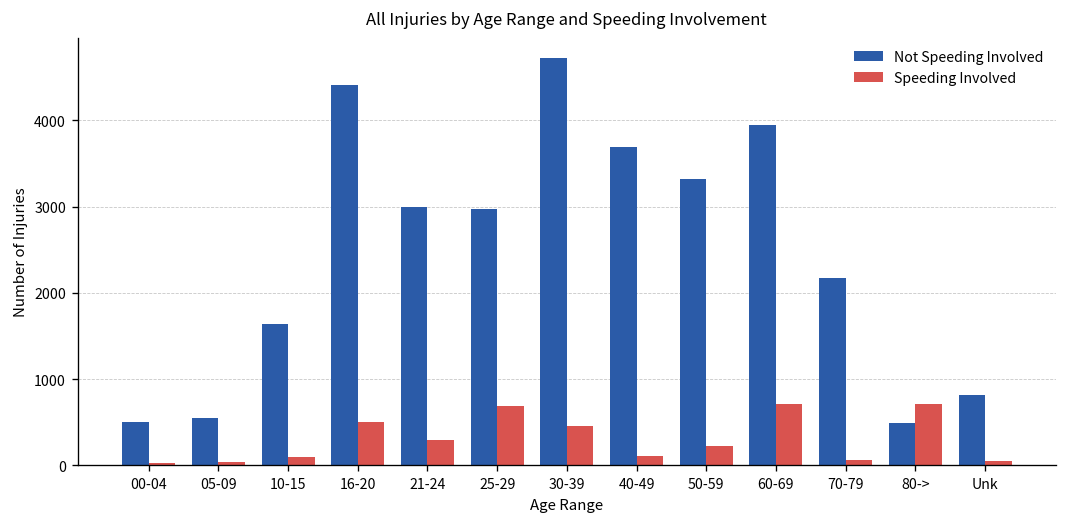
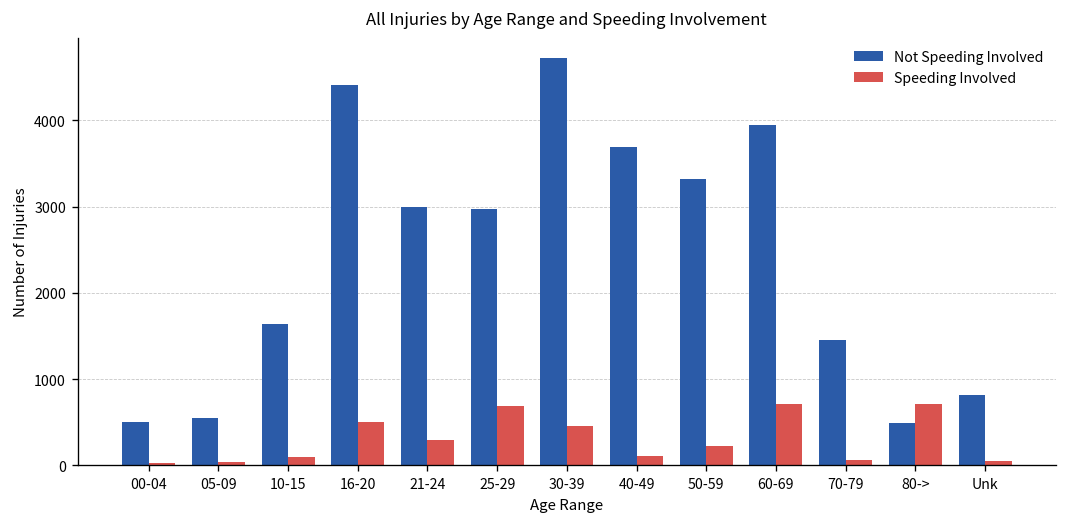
Not Speeding Involved, 70-79: 2200 -> 1500
